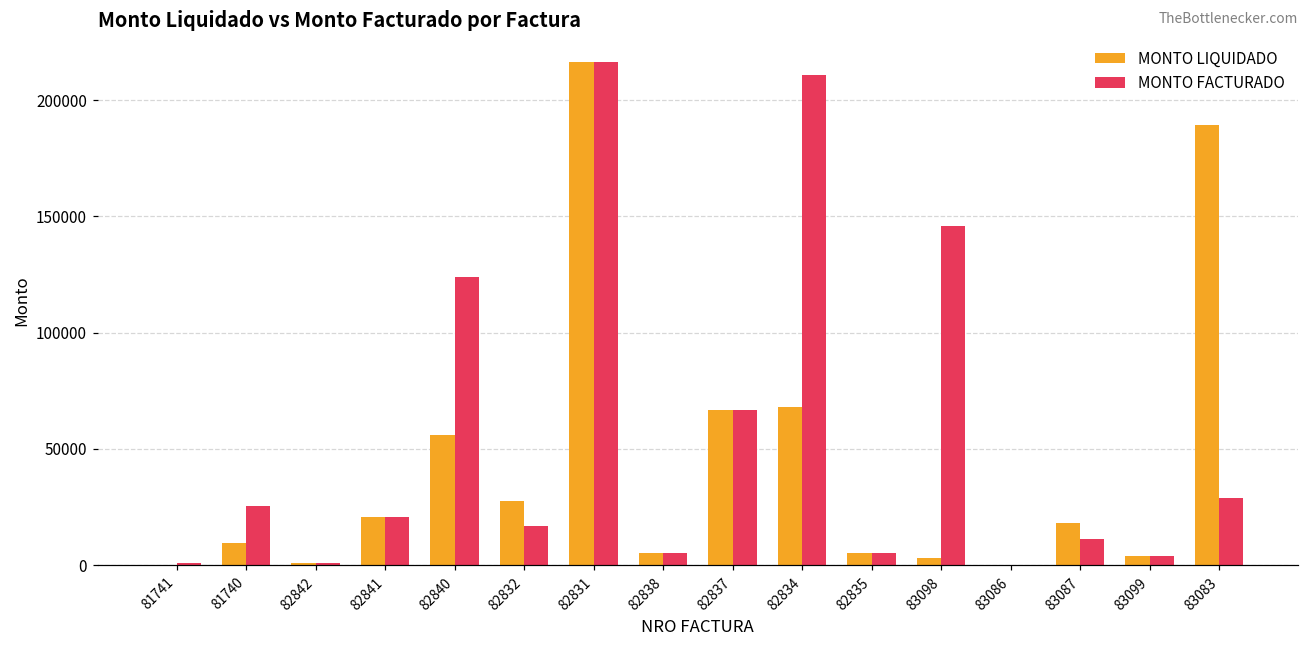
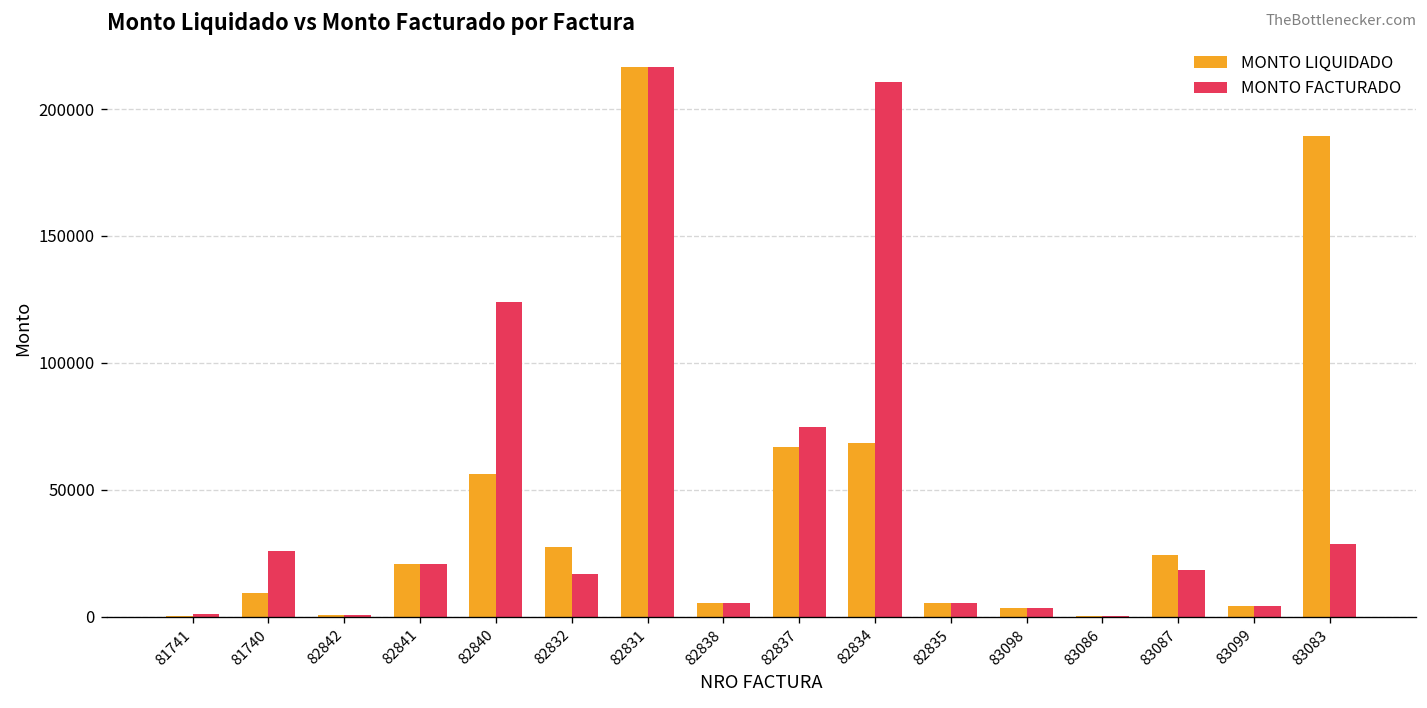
MONTO FACTURADO, 82837: 67000 -> 75000
MONTO FACTURADO, 83098: 146000 -> 3000
MONTO LIQUIDADO, 83087: 18000 -> 24000
MONTO FACTURADO, 83087: 11000 -> 18000
